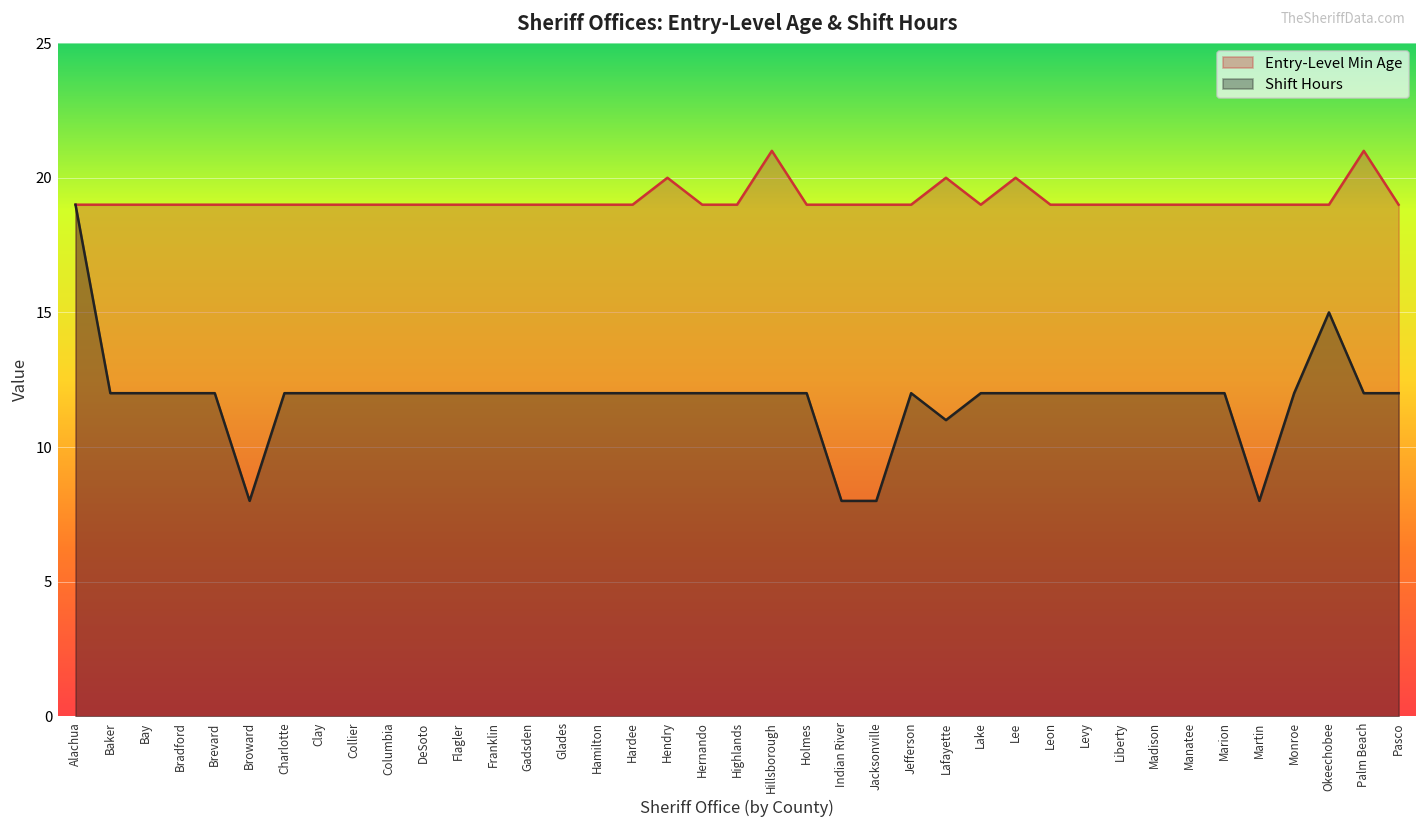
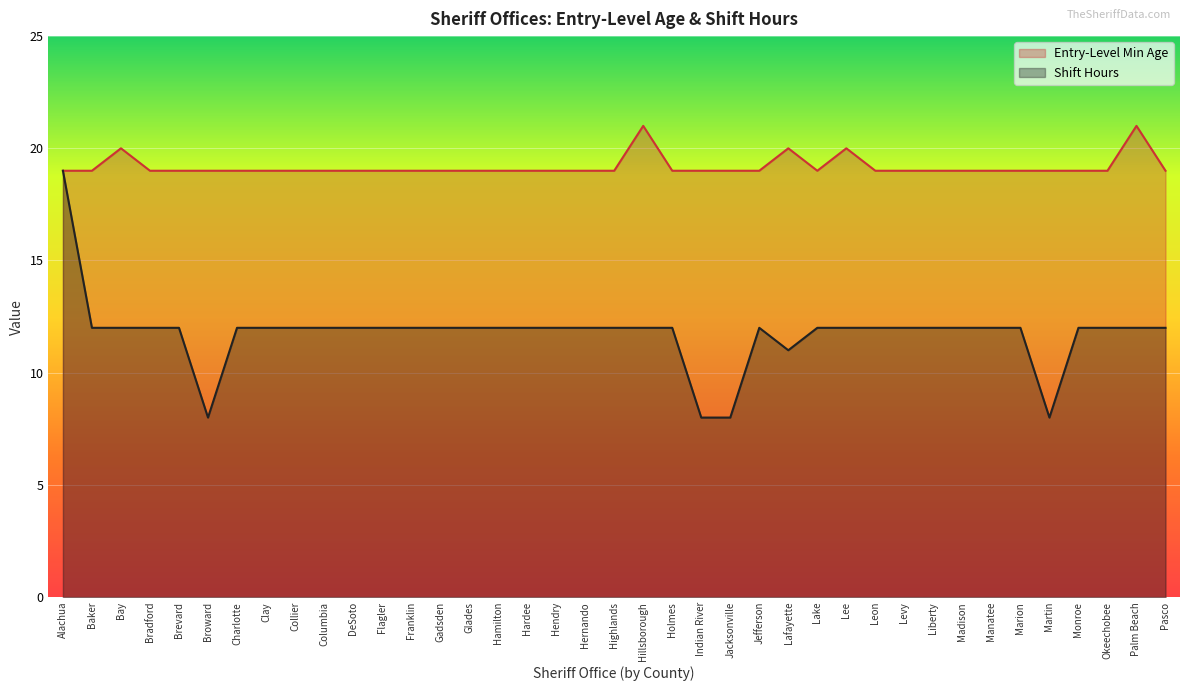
Entry-Level Min Age, Bay: 19 -> 20
Entry-Level Min Age, Hendry: 20 -> 19
Shift Hours, Okeechobee: 15 -> 12
